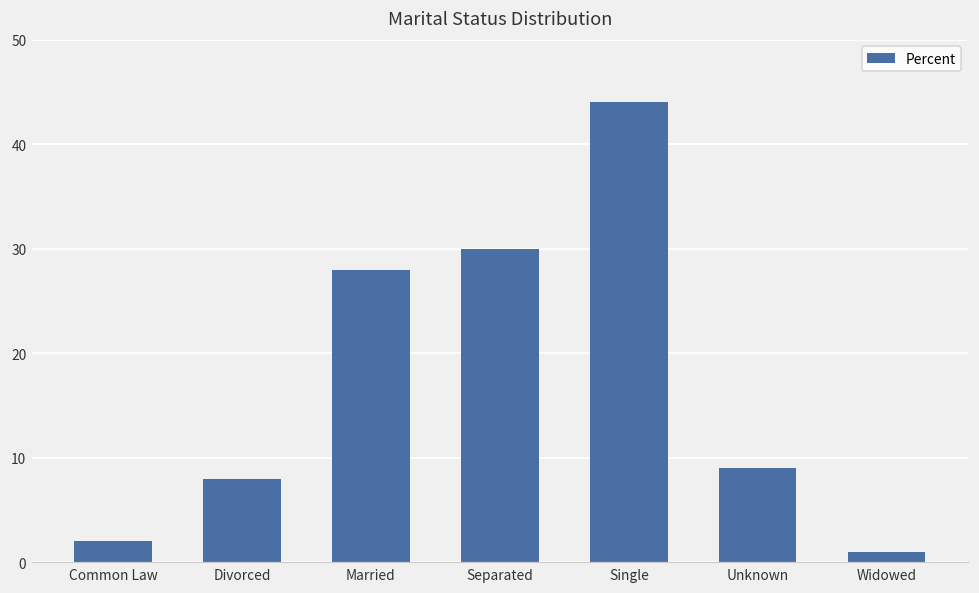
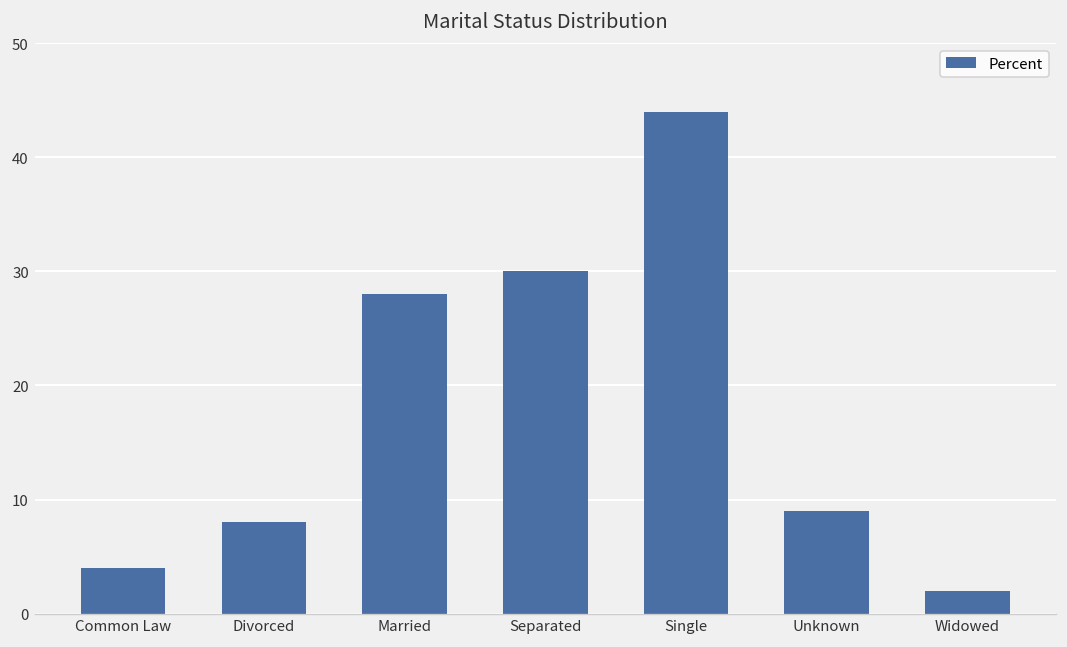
Common Law: 2 -> 4
Widowed: 1 -> 2
